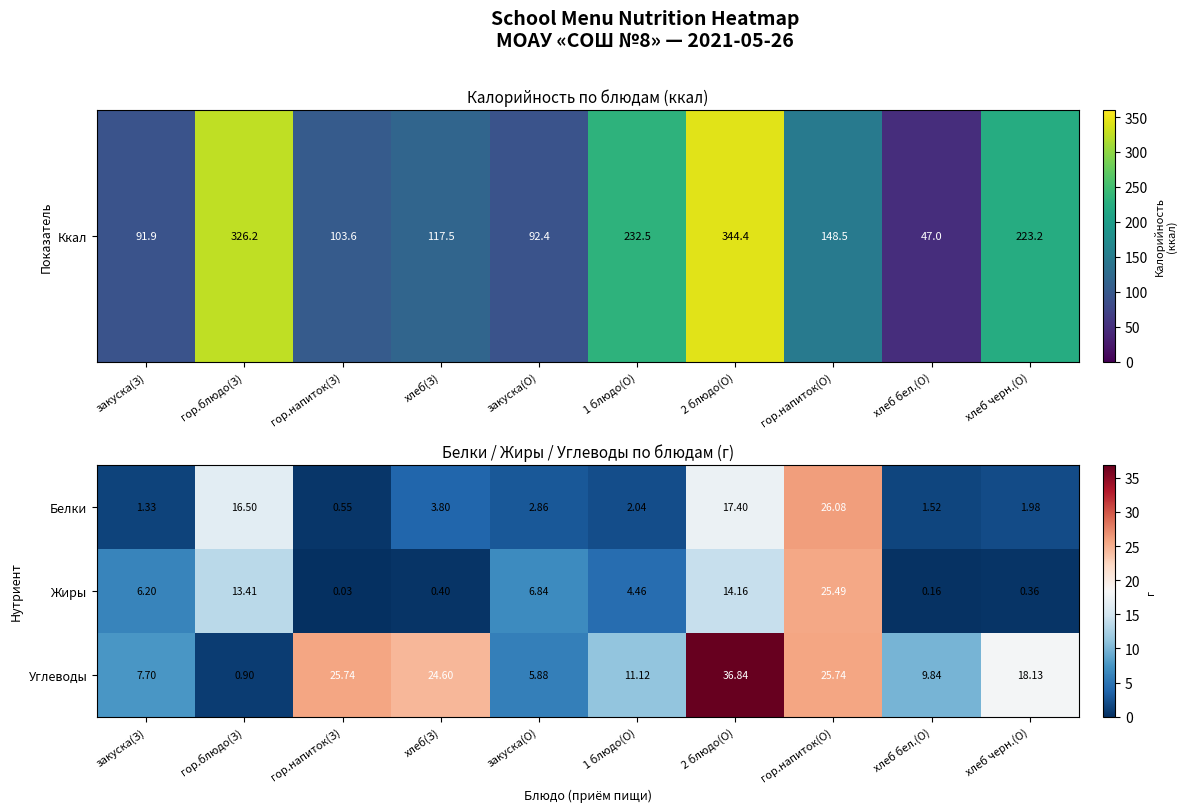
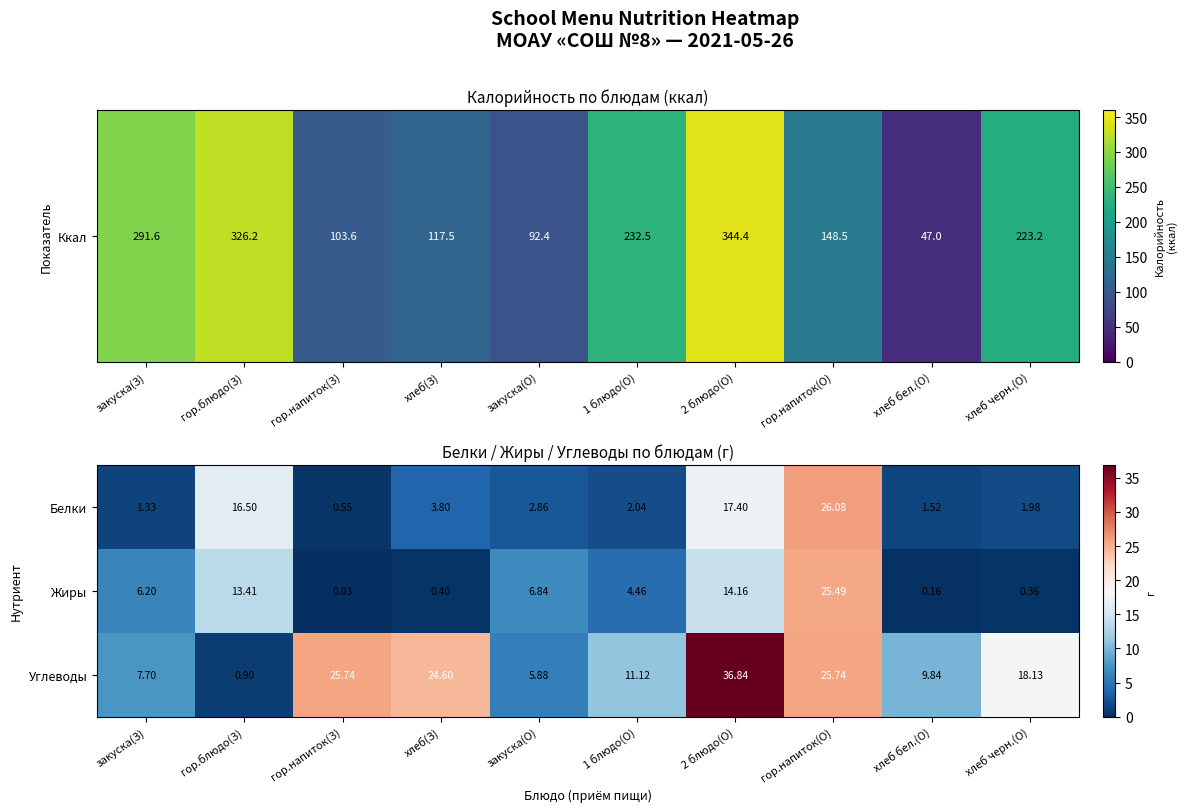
Калорийность по блюдам (ккал), Ккал, закуска(З): 91.9 -> 291.6
